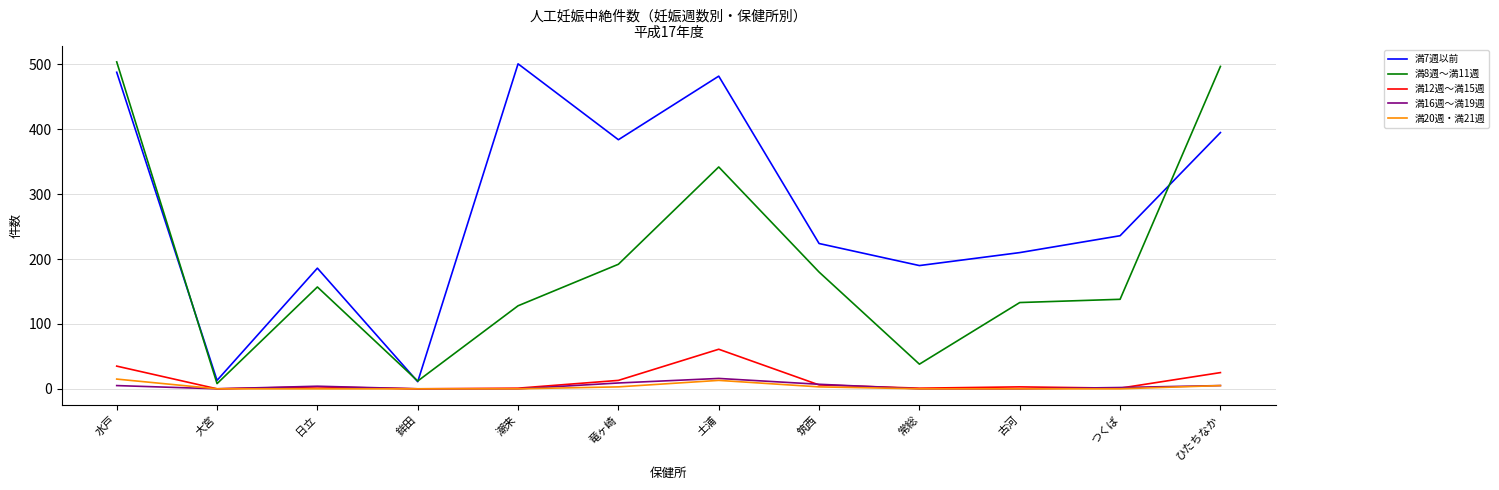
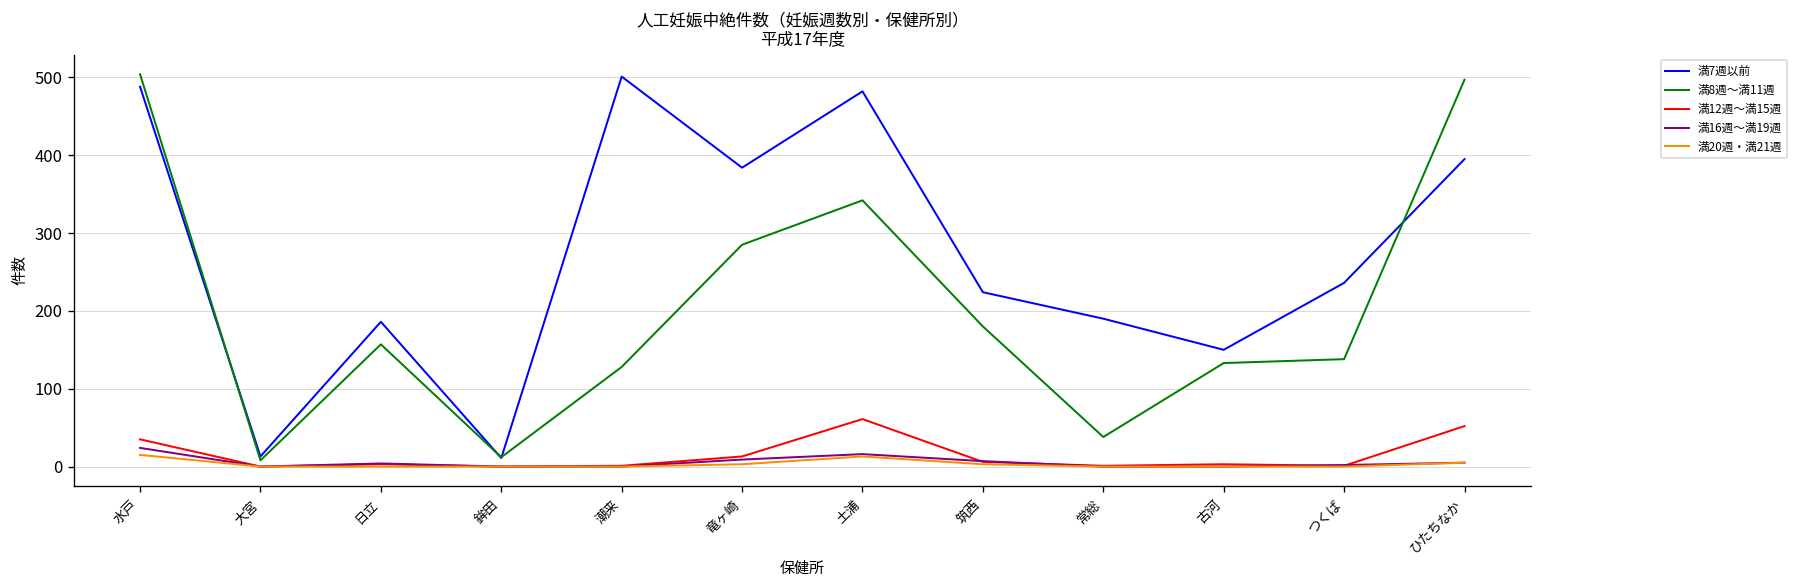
満16週～満19週, 水戸: 10 -> 20
満8週～満11週, 竜ヶ崎: 190 -> 290
満7週以前, 古河: 210 -> 150
満12週～満15週, ひたちなか: 30 -> 50
